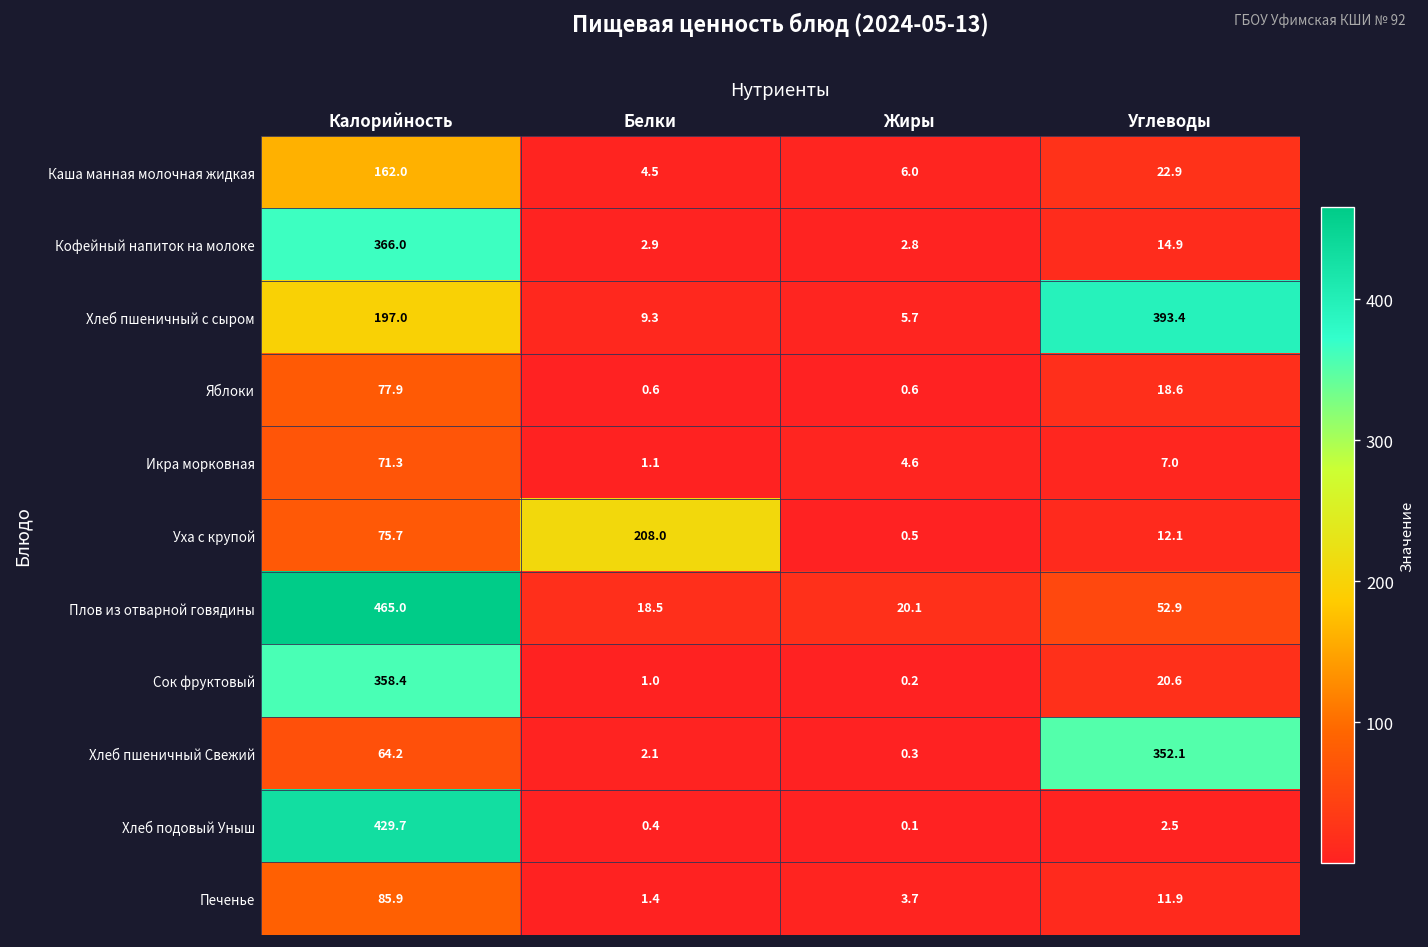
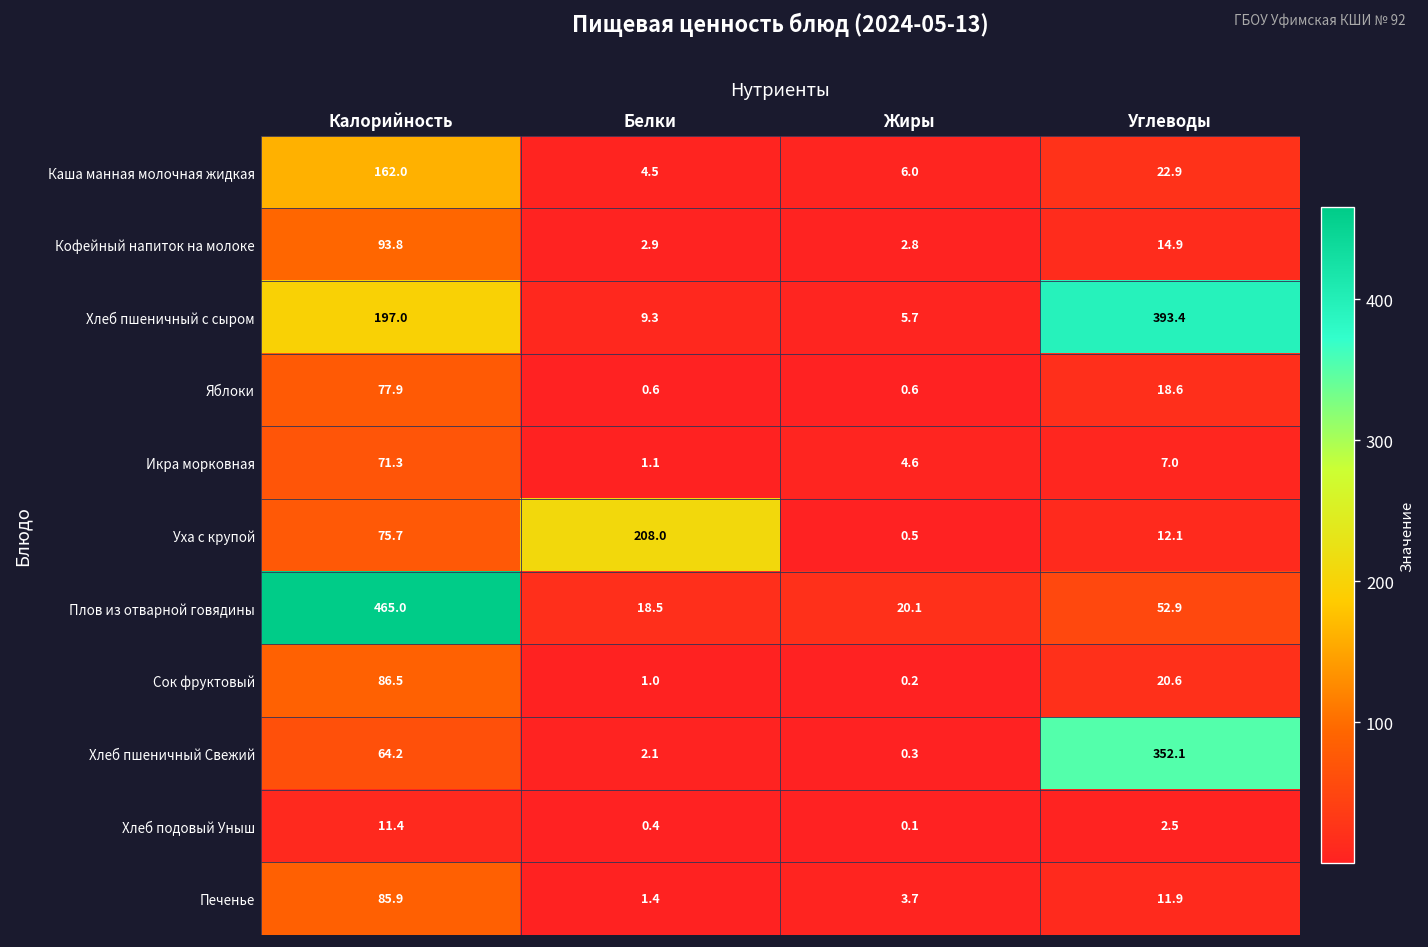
Кофейный напиток на молоке, Калорийность: 366.0 -> 93.8
Сок фруктовый, Калорийность: 358.4 -> 86.5
Хлеб подовый Уныш, Калорийность: 429.7 -> 11.4
